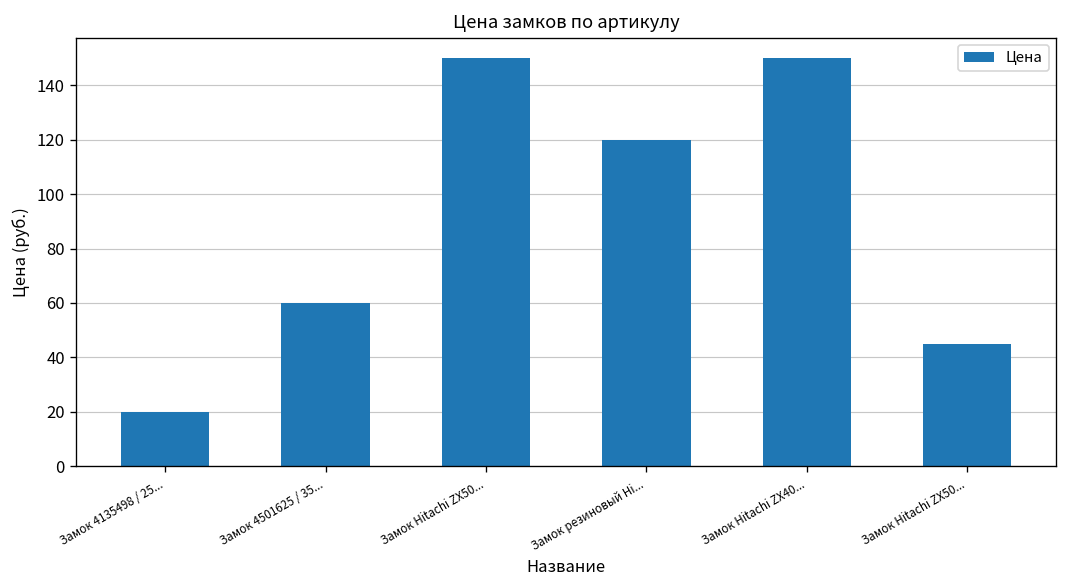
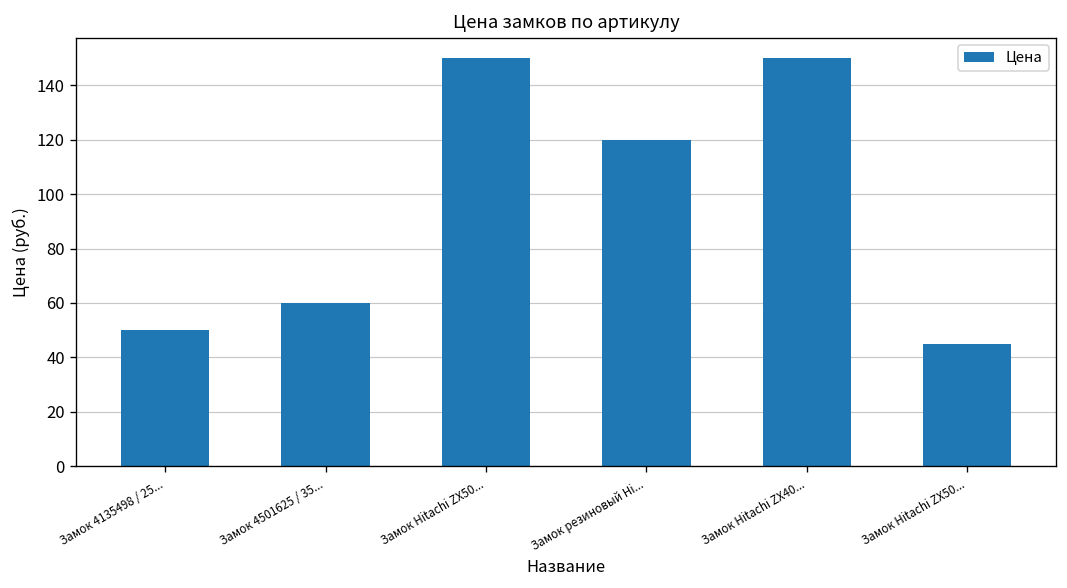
Замок 4135498 / 25...: 20 -> 50
